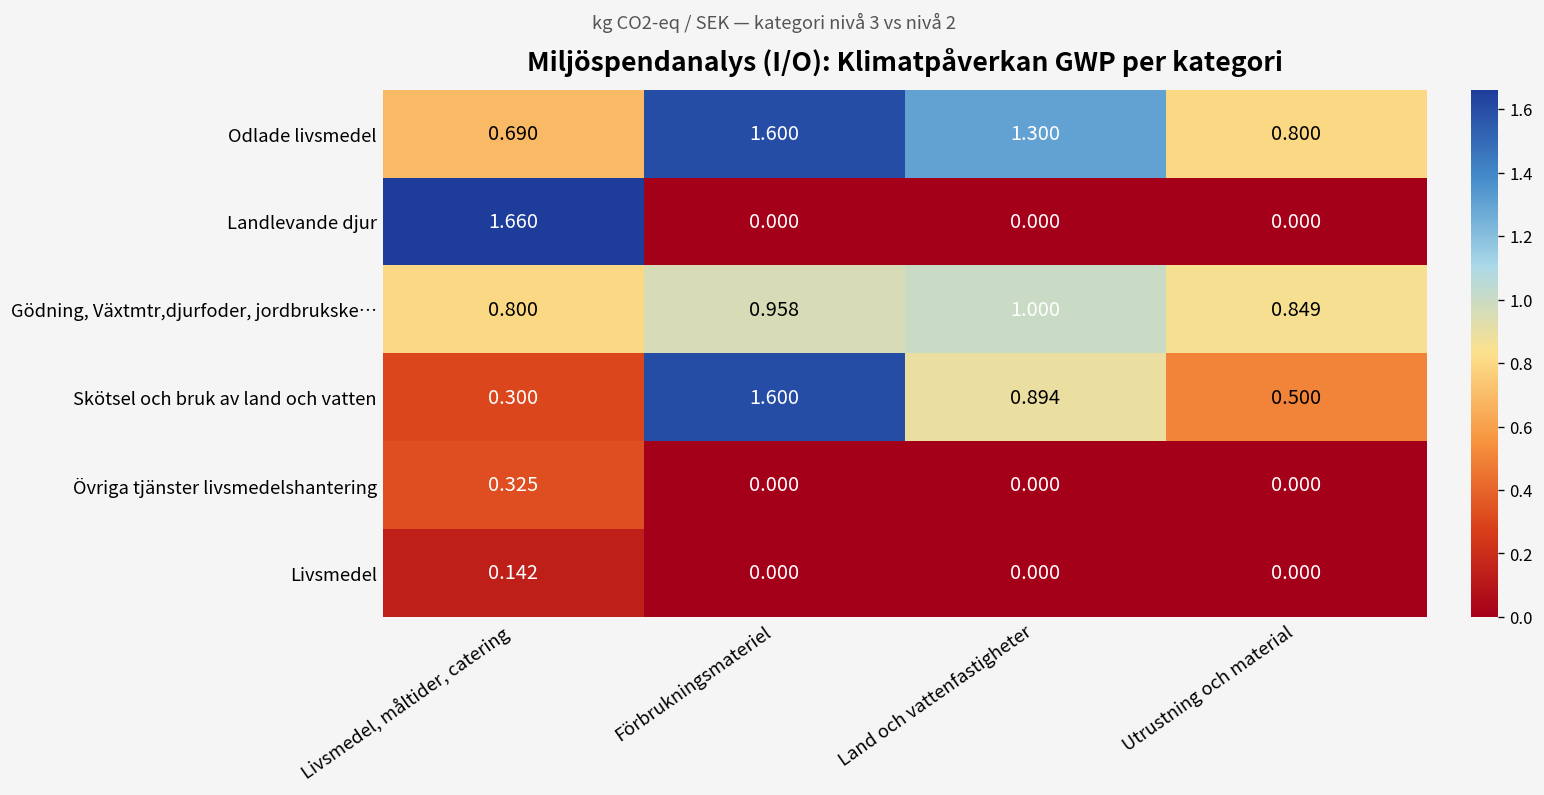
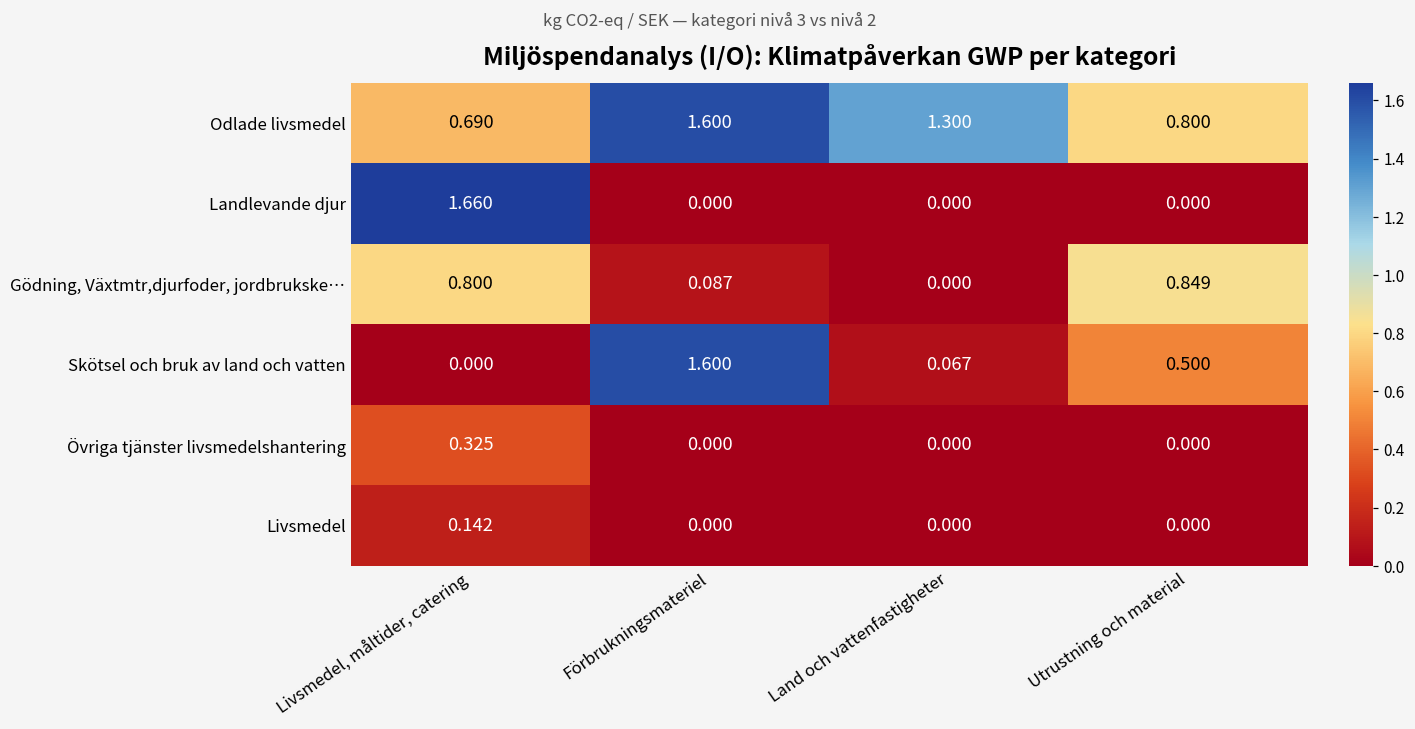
Gödning, Växtmtr,djurfoder, jordbrukske…, Förbrukningsmateriel: 0.958 -> 0.087
Gödning, Växtmtr,djurfoder, jordbrukske…, Land och vattenfastigheter: 1.000 -> 0.000
Skötsel och bruk av land och vatten, Livsmedel, måltider, catering: 0.300 -> 0.000
Skötsel och bruk av land och vatten, Land och vattenfastigheter: 0.894 -> 0.067
